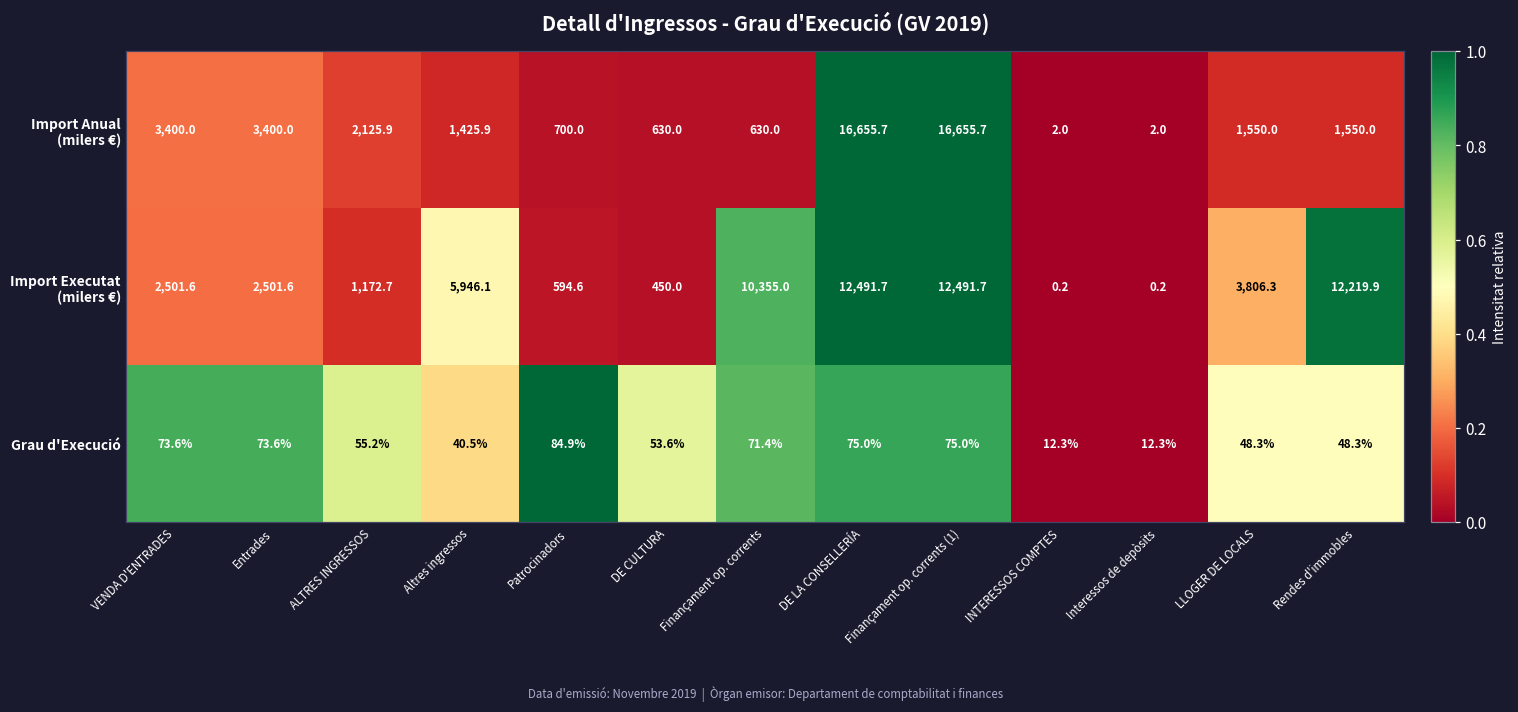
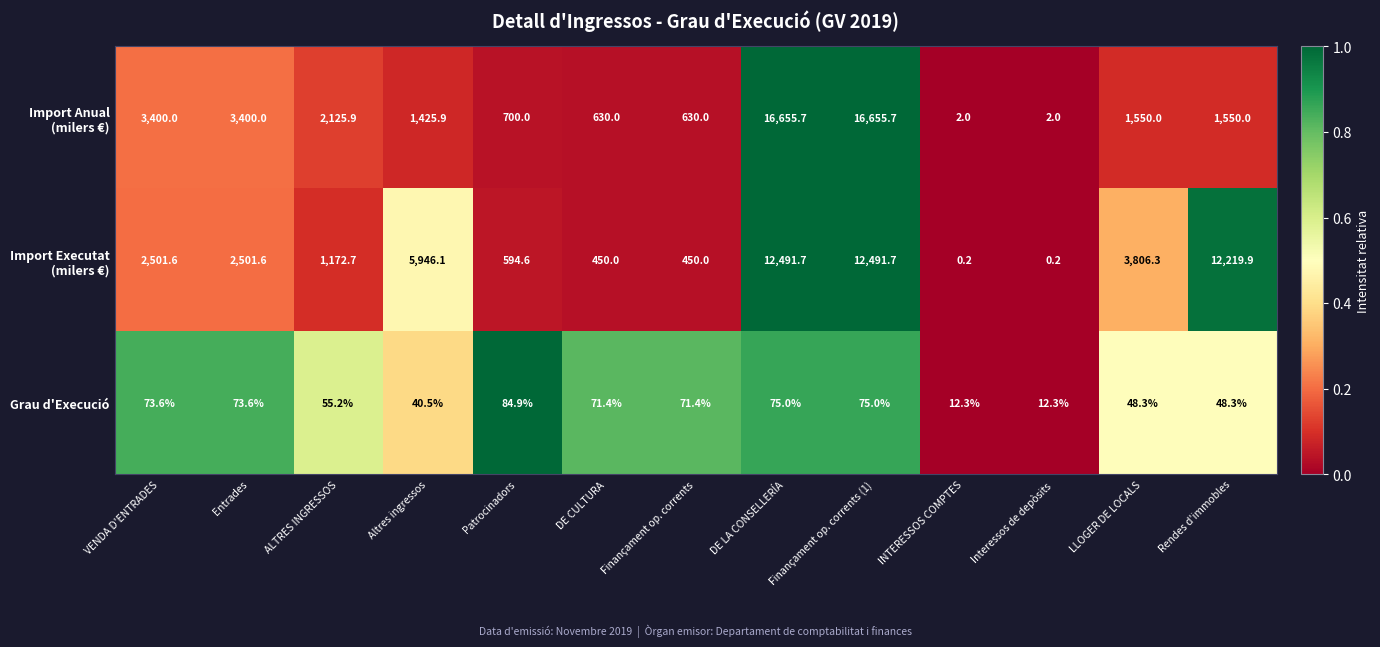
Import Executat (milers €), Finançament op. corrents: 10,355.0 -> 450.0
Grau d'Execució, DE CULTURA: 53.6% -> 71.4%
